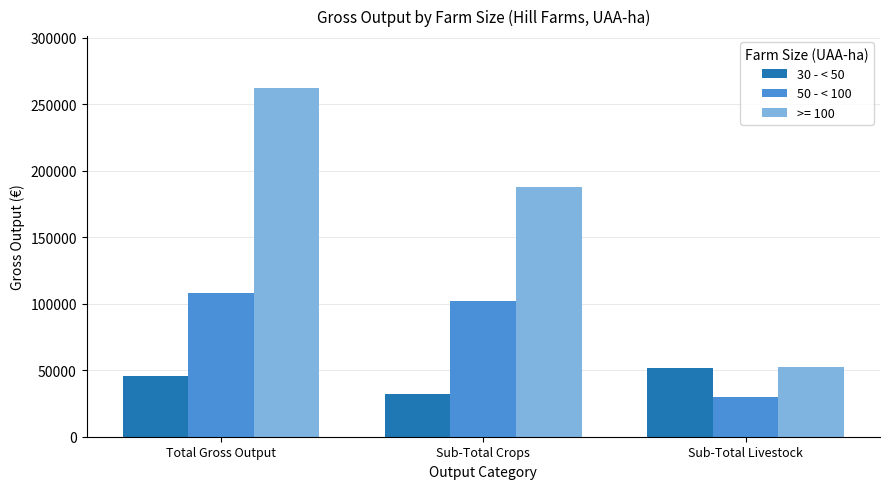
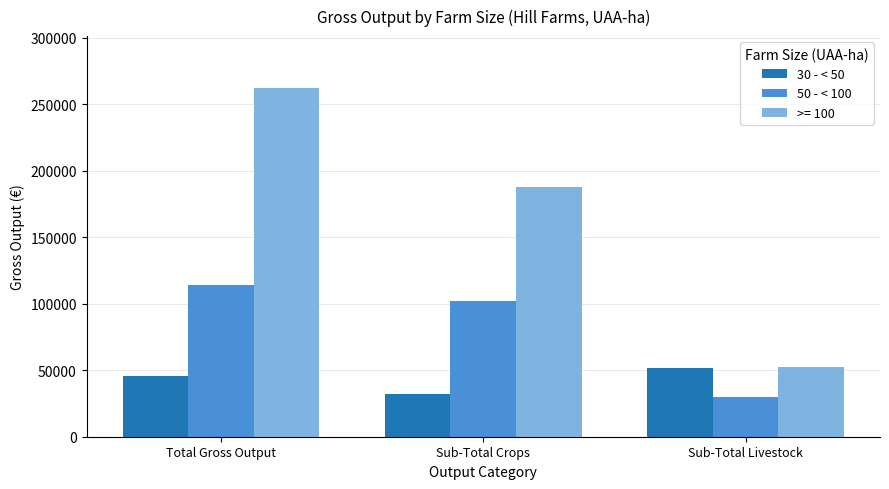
50 - < 100, Total Gross Output: 108000 -> 114000
